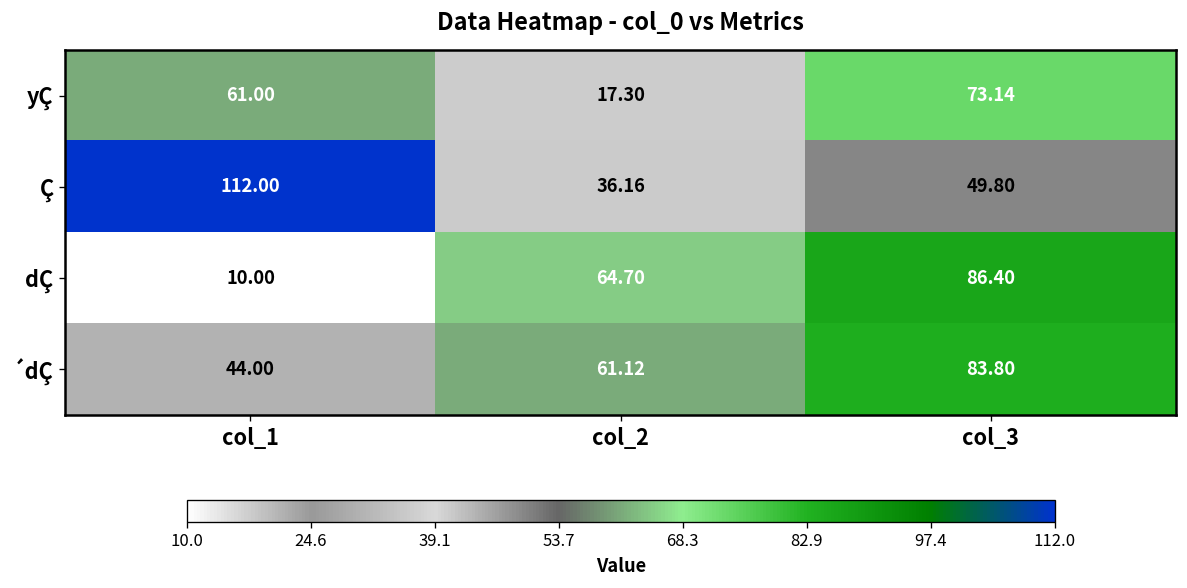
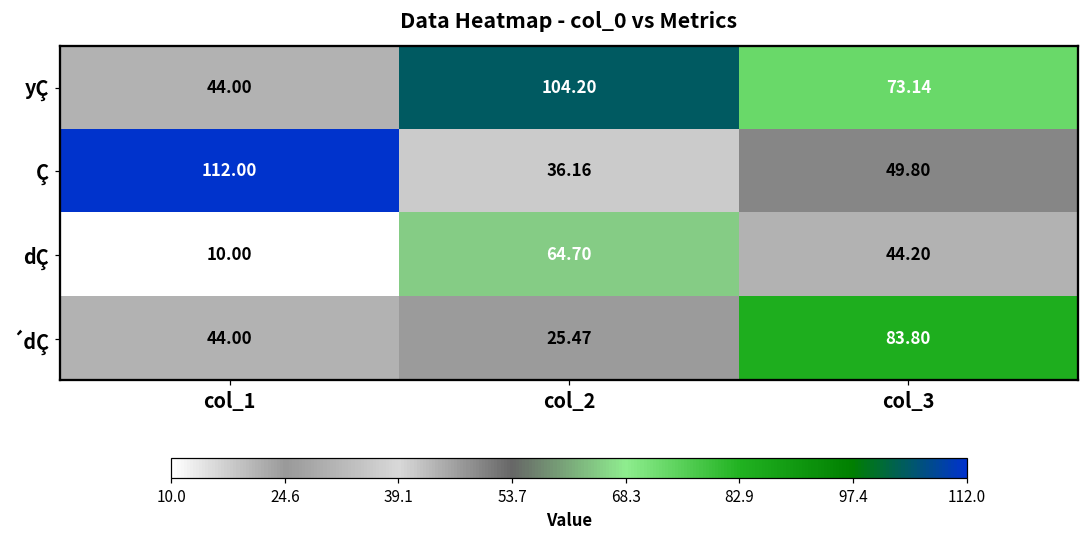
yÇ, col_1: 61.00 -> 44.00
yÇ, col_2: 17.30 -> 104.20
dÇ, col_3: 86.40 -> 44.20
´dÇ, col_2: 61.12 -> 25.47
